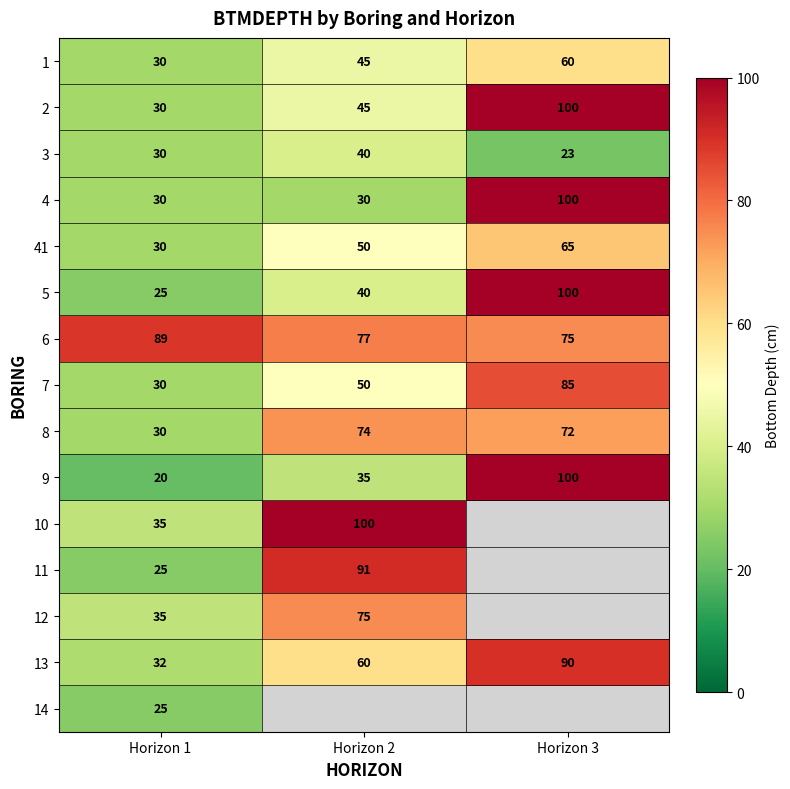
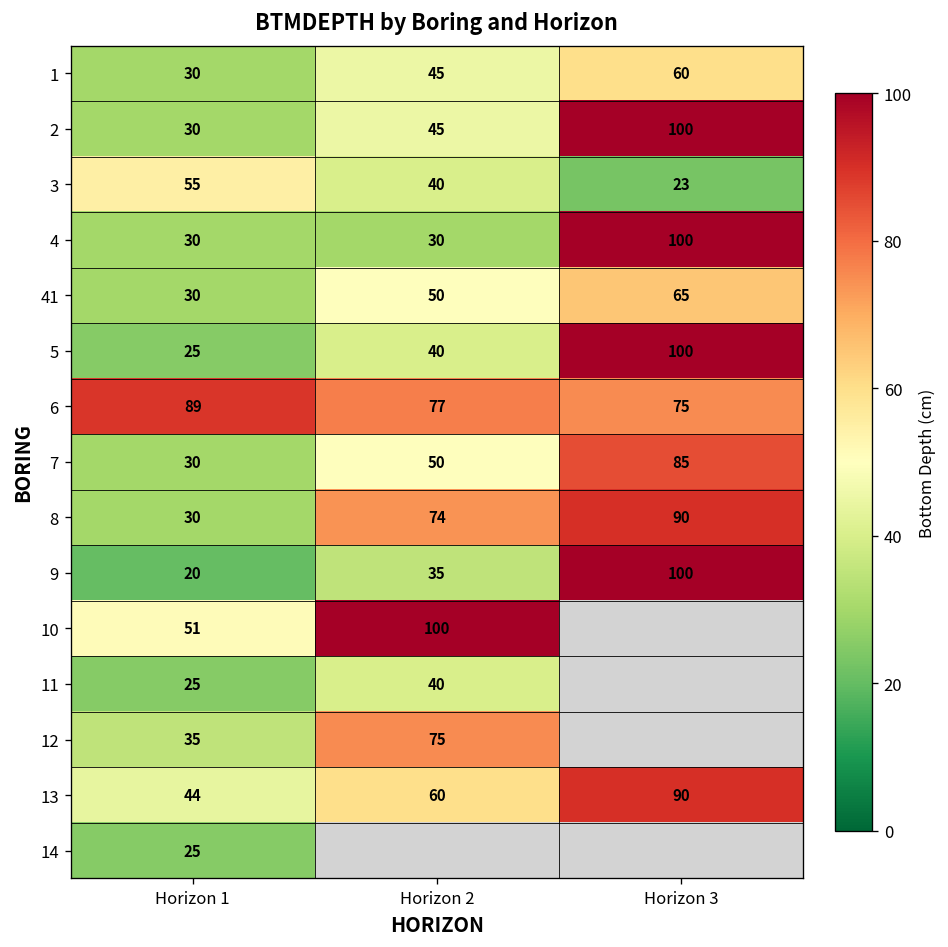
3, Horizon 1: 30 -> 55
8, Horizon 3: 72 -> 90
10, Horizon 1: 35 -> 51
11, Horizon 2: 91 -> 40
13, Horizon 1: 32 -> 44
